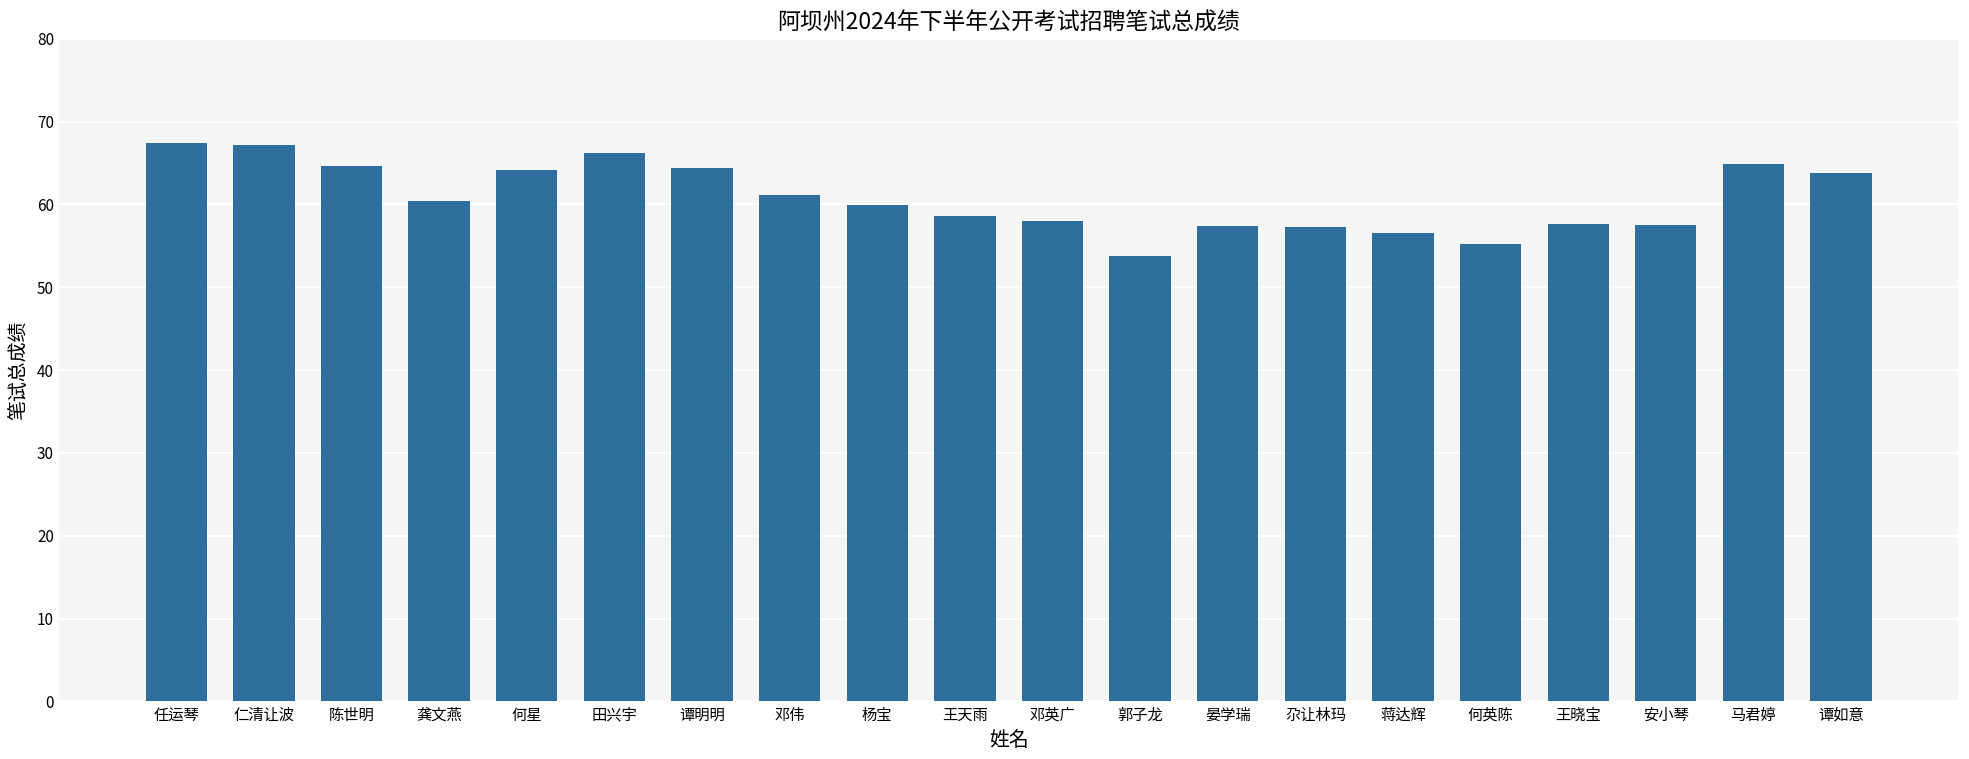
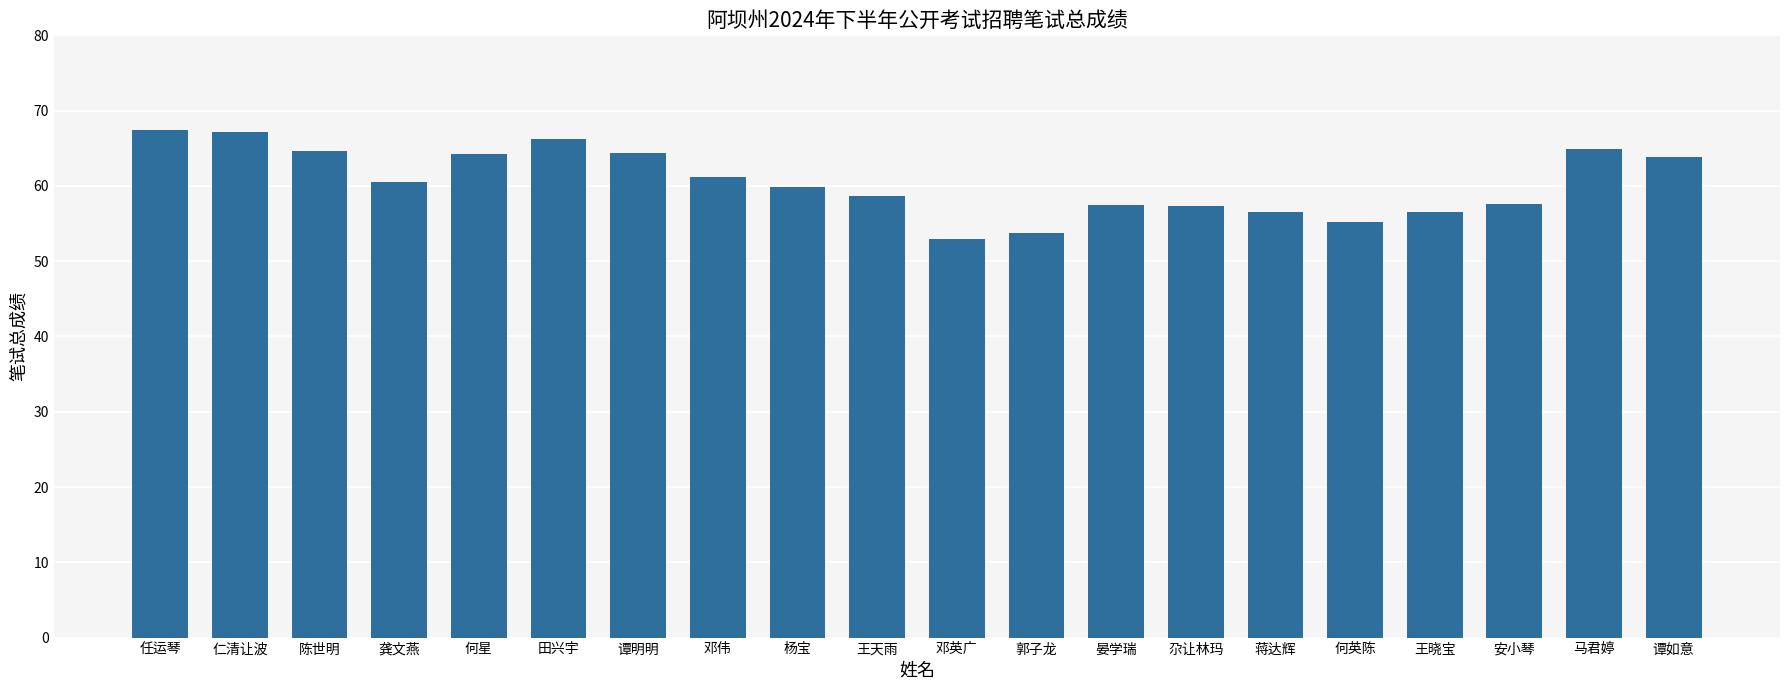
邓英广: 58 -> 53
王晓宝: 58 -> 57
